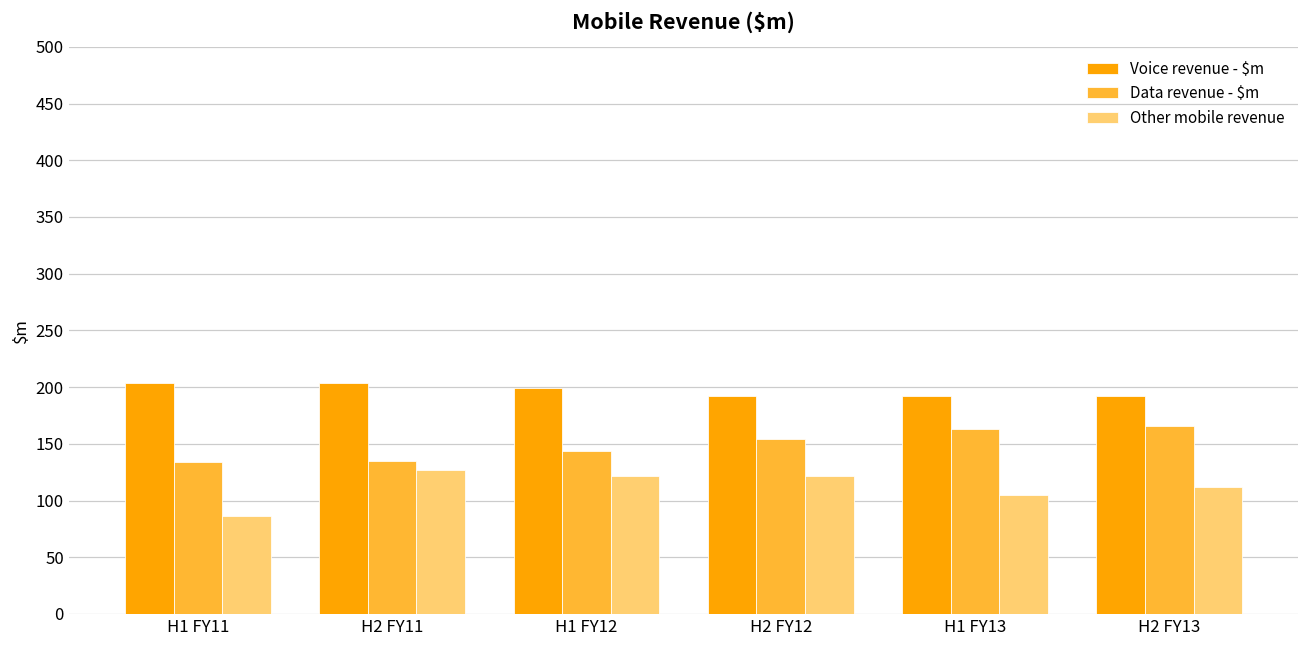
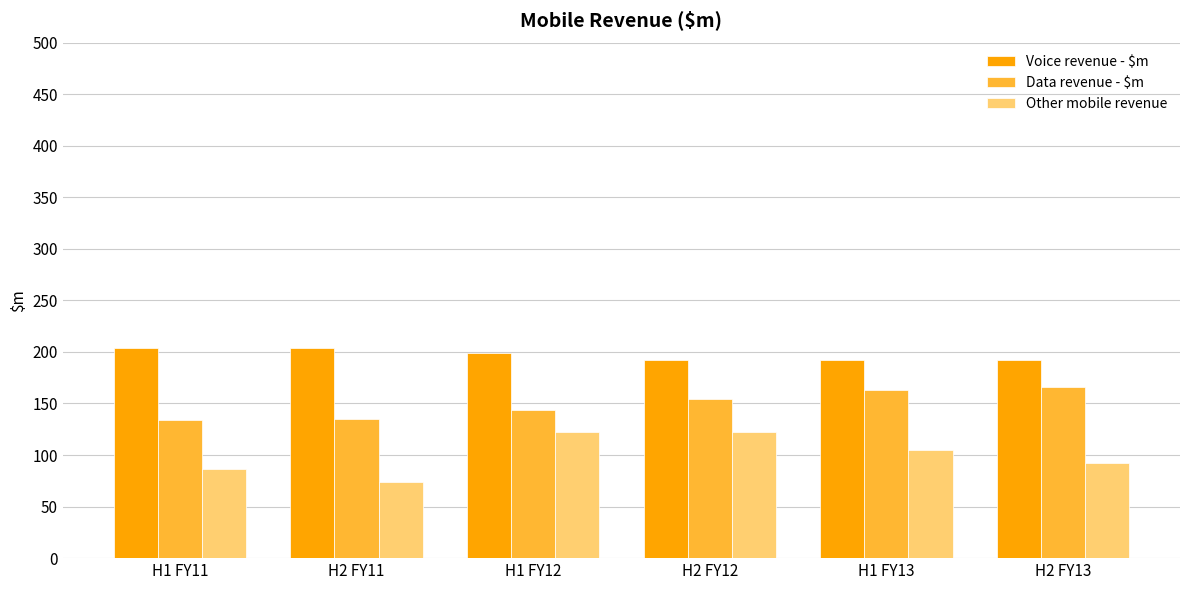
Other mobile revenue, H2 FY11: 127 -> 74
Other mobile revenue, H2 FY13: 112 -> 92
